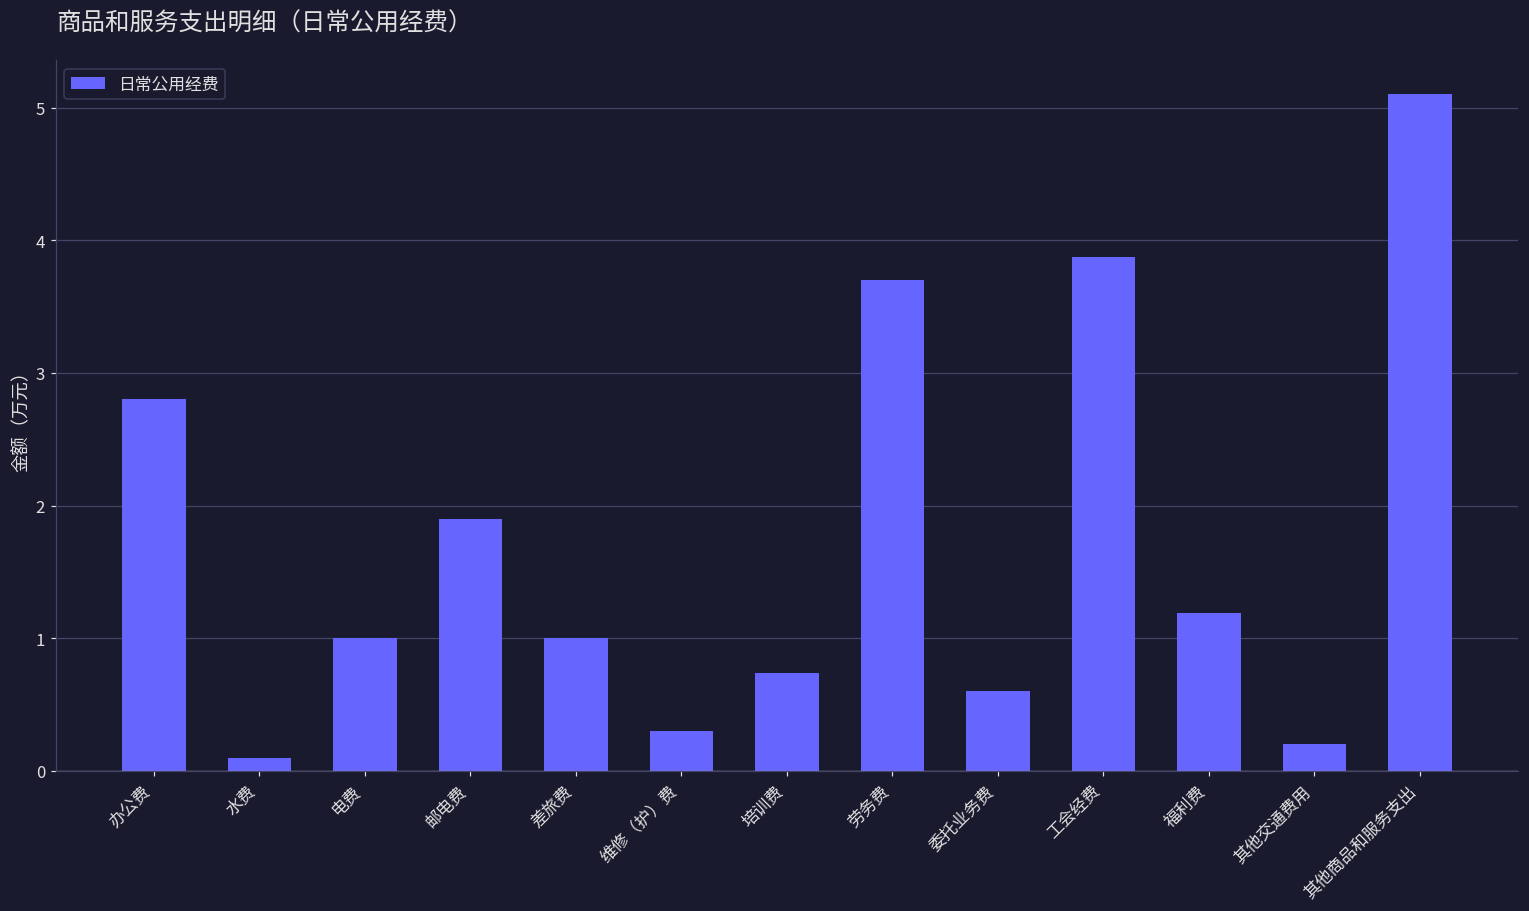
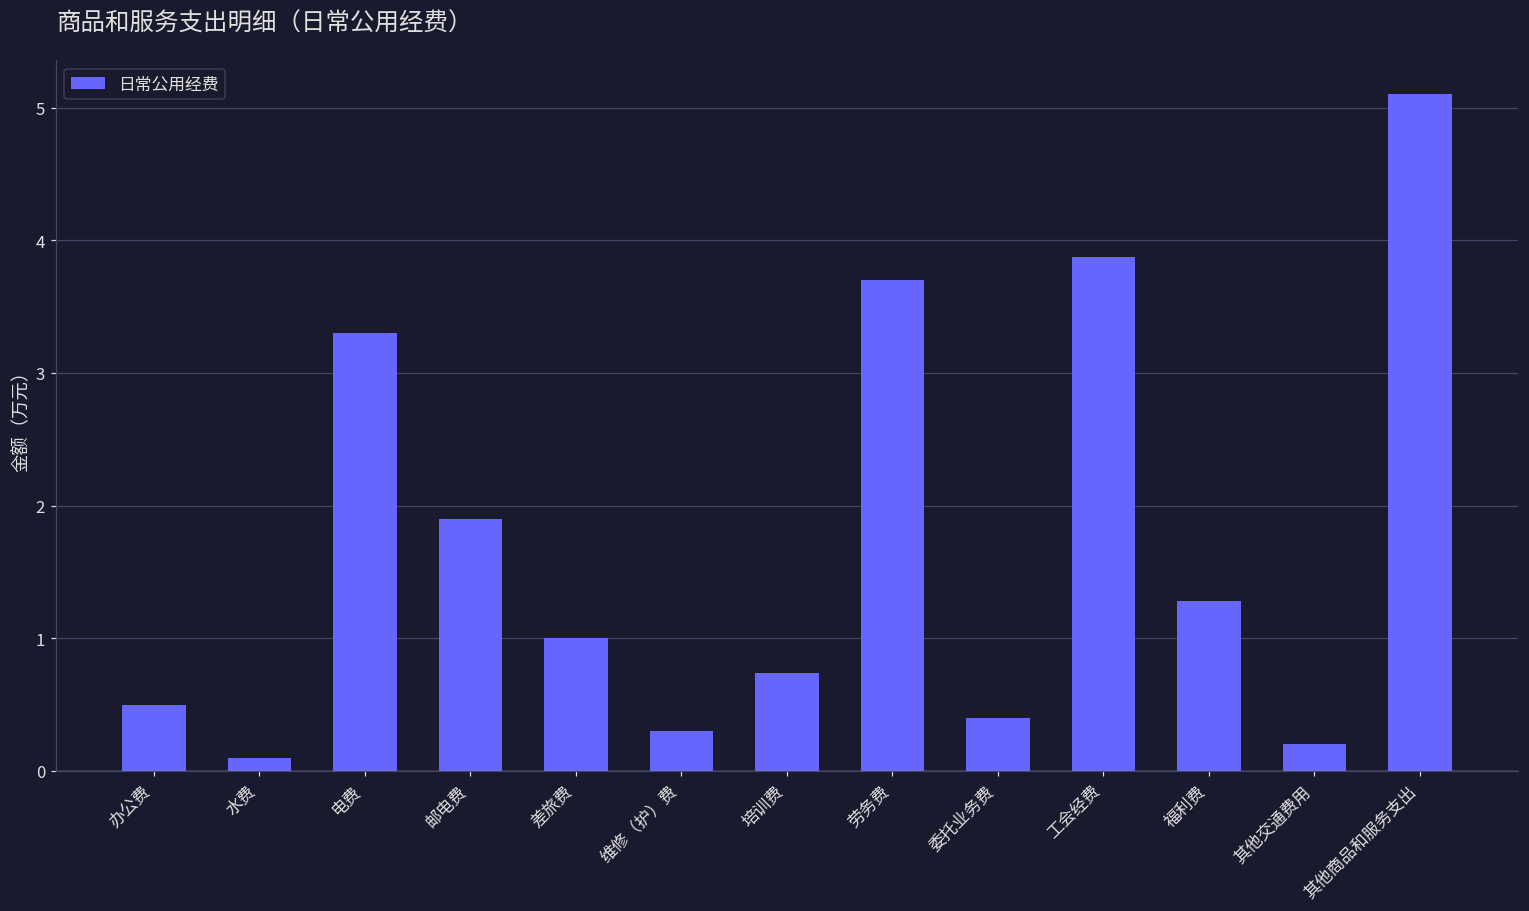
办公费: 2.8 -> 0.5
电费: 1.0 -> 3.3
委托业务费: 0.6 -> 0.4
福利费: 1.19 -> 1.28
